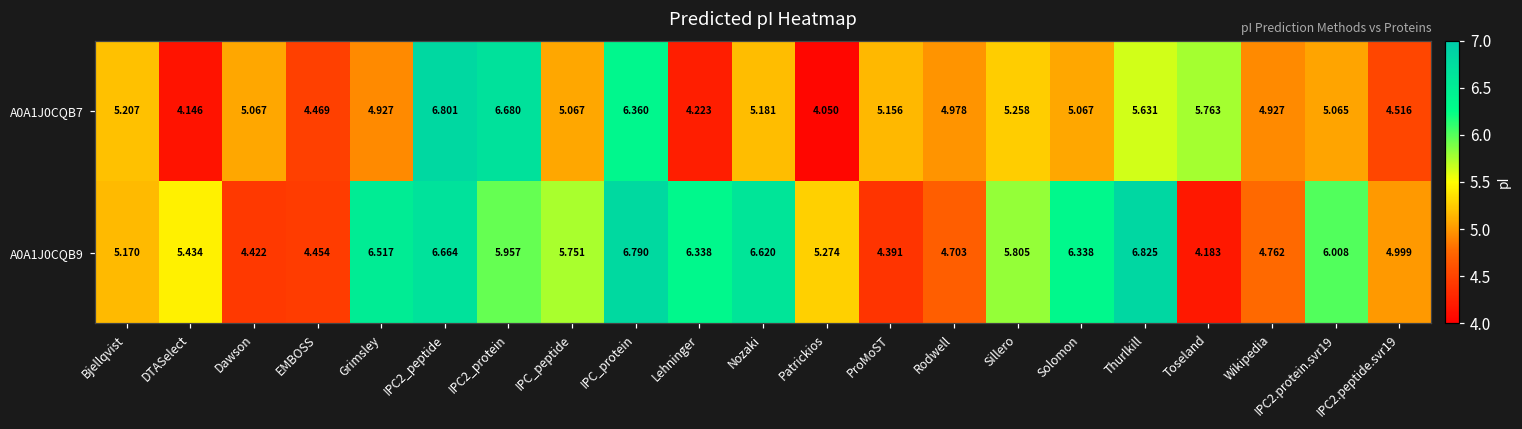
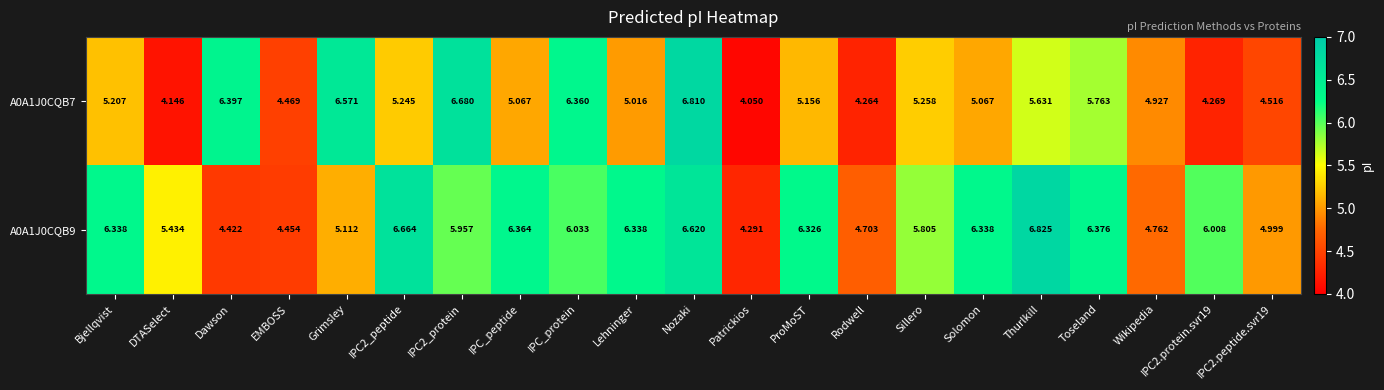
A0A1J0CQB7, Dawson: 5.067 -> 6.397
A0A1J0CQB7, Grimsley: 4.927 -> 6.571
A0A1J0CQB7, IPC2_peptide: 6.801 -> 5.245
A0A1J0CQB7, Lehninger: 4.223 -> 5.016
A0A1J0CQB7, Nozaki: 5.181 -> 6.810
A0A1J0CQB7, Rodwell: 4.978 -> 4.264
A0A1J0CQB7, IPC2.protein.svr19: 5.065 -> 4.269
A0A1J0CQB9, Bjellqvist: 5.170 -> 6.338
A0A1J0CQB9, Grimsley: 6.517 -> 5.112
A0A1J0CQB9, IPC_peptide: 5.751 -> 6.364
A0A1J0CQB9, IPC_protein: 6.790 -> 6.033
A0A1J0CQB9, Patrickios: 5.274 -> 4.291
A0A1J0CQB9, ProMoST: 4.391 -> 6.326
A0A1J0CQB9, Toseland: 4.183 -> 6.376
